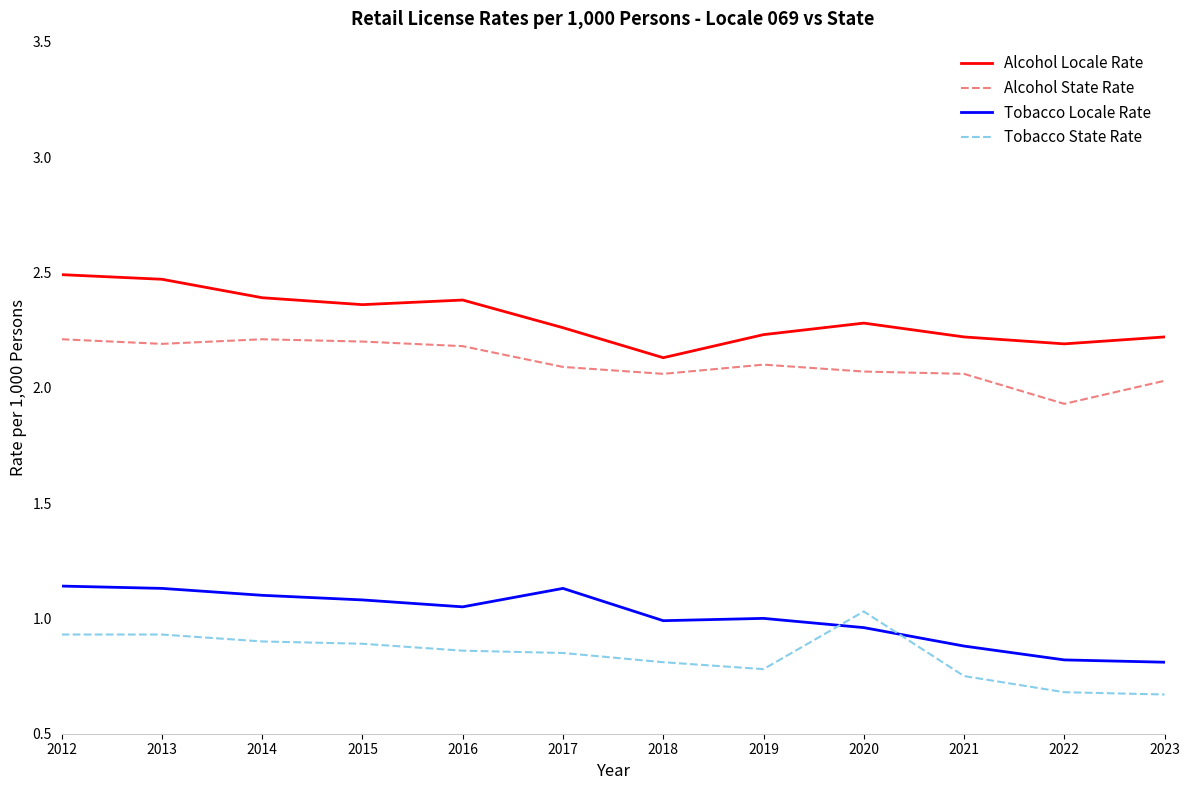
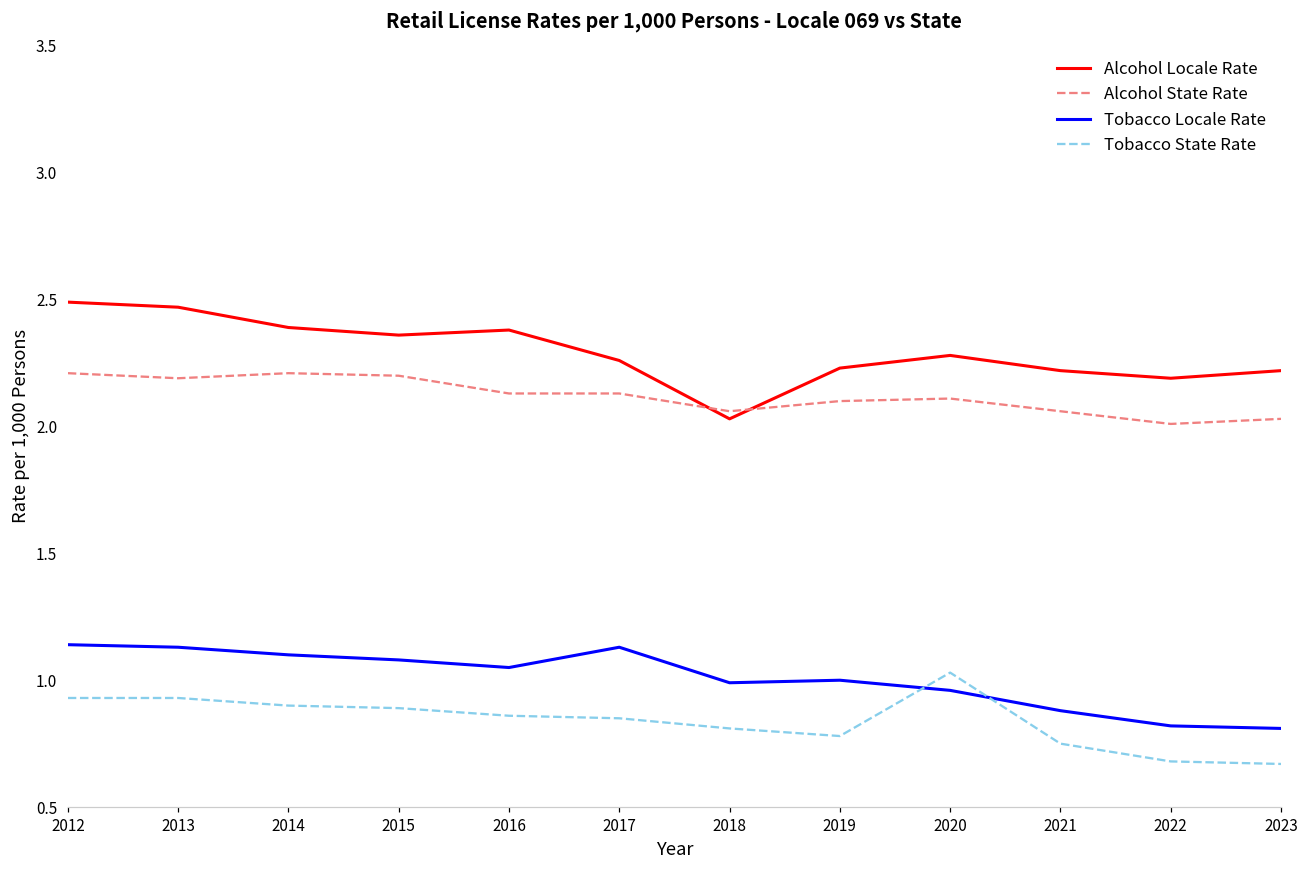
Alcohol State Rate, 2016: 2.18 -> 2.13
Alcohol State Rate, 2017: 2.09 -> 2.13
Alcohol Locale Rate, 2018: 2.13 -> 2.03
Alcohol State Rate, 2020: 2.07 -> 2.11
Alcohol State Rate, 2022: 1.93 -> 2.01
